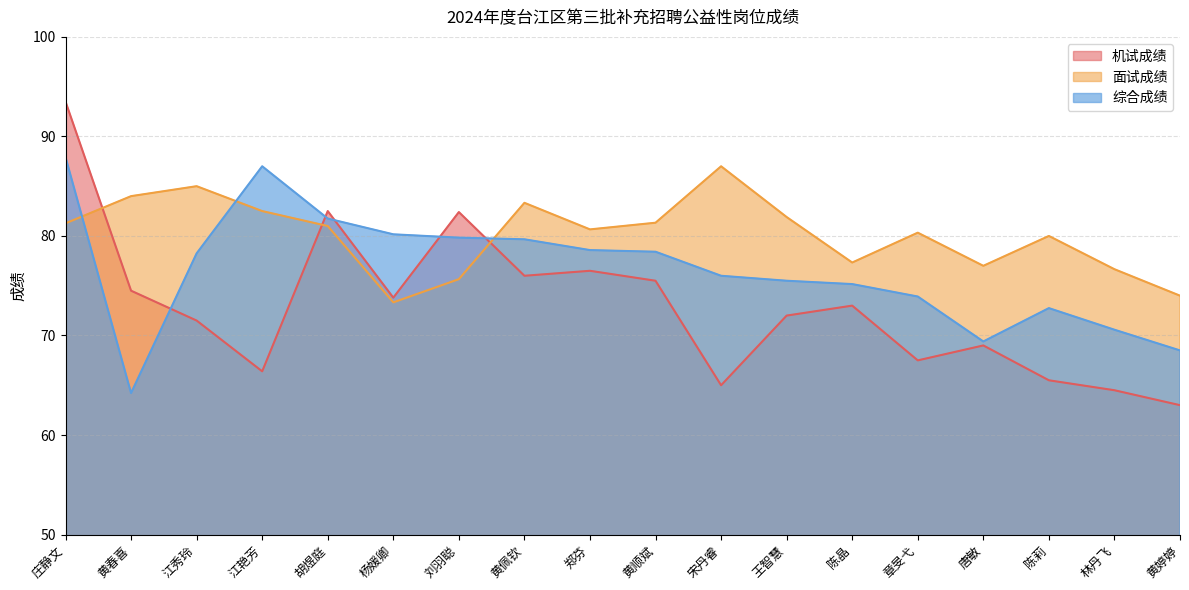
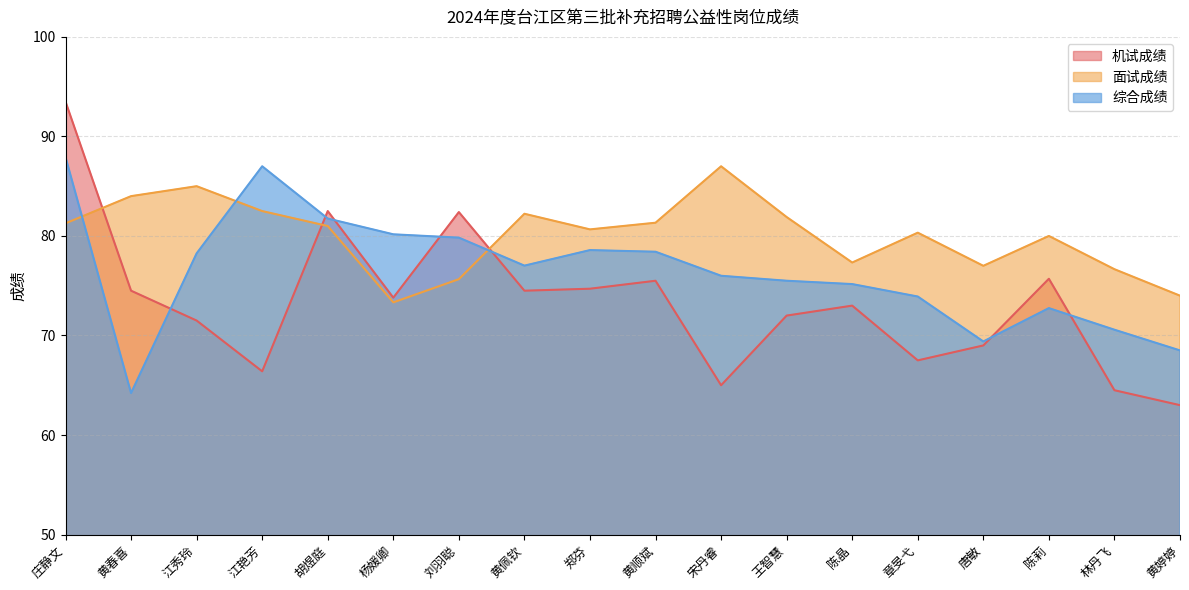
机试成绩, 黄佩钦: 76 -> 75
面试成绩, 黄佩钦: 83 -> 82
综合成绩, 黄佩钦: 80 -> 77
机试成绩, 郑芬: 77 -> 75
机试成绩, 陈莉: 66 -> 76
